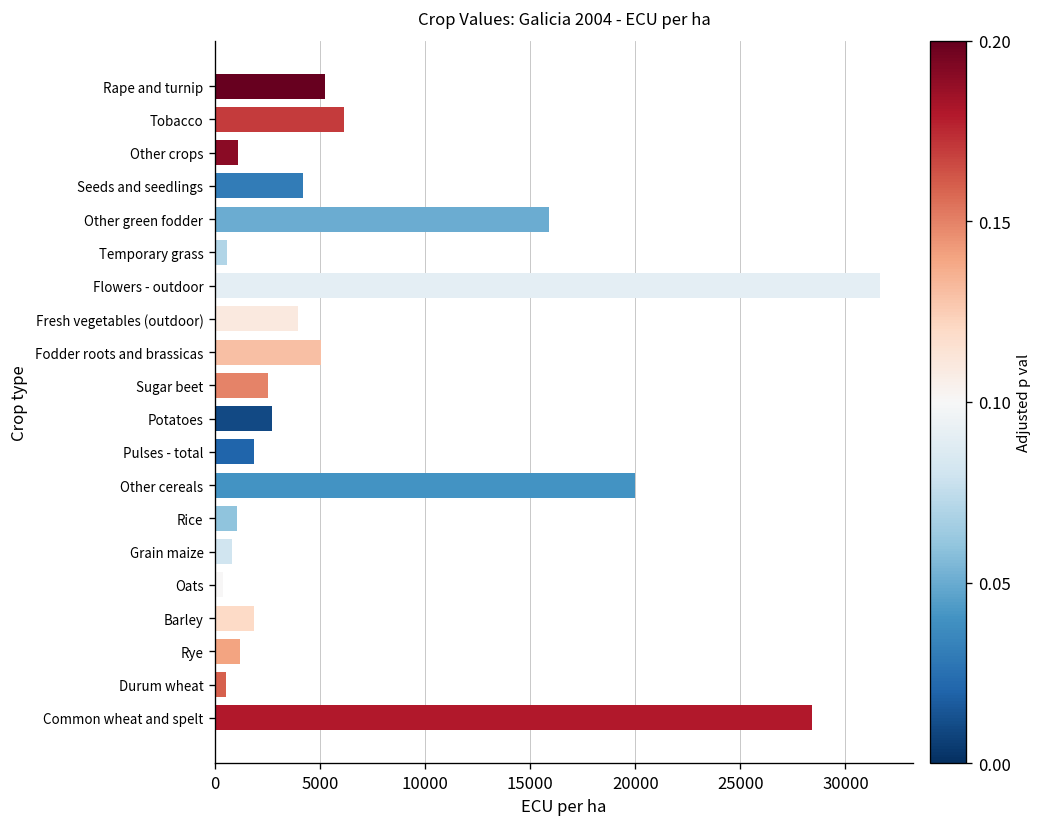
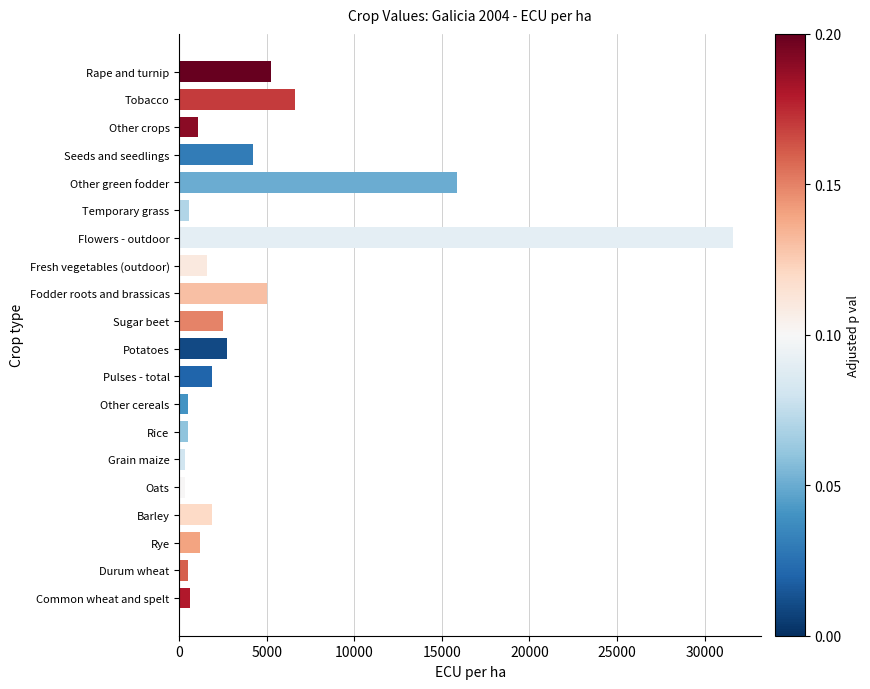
Tobacco: 6200 -> 6600
Fresh vegetables (outdoor): 4000 -> 1600
Other cereals: 20000 -> 500
Rice: 1000 -> 500
Grain maize: 800 -> 300
Common wheat and spelt: 28400 -> 600
